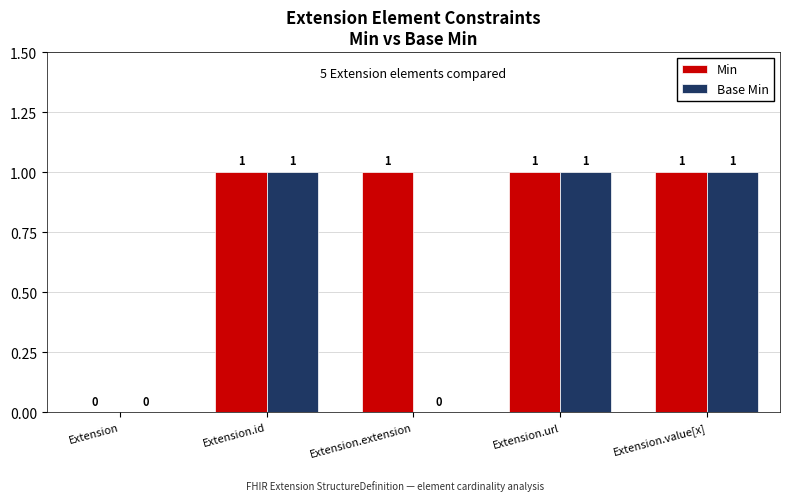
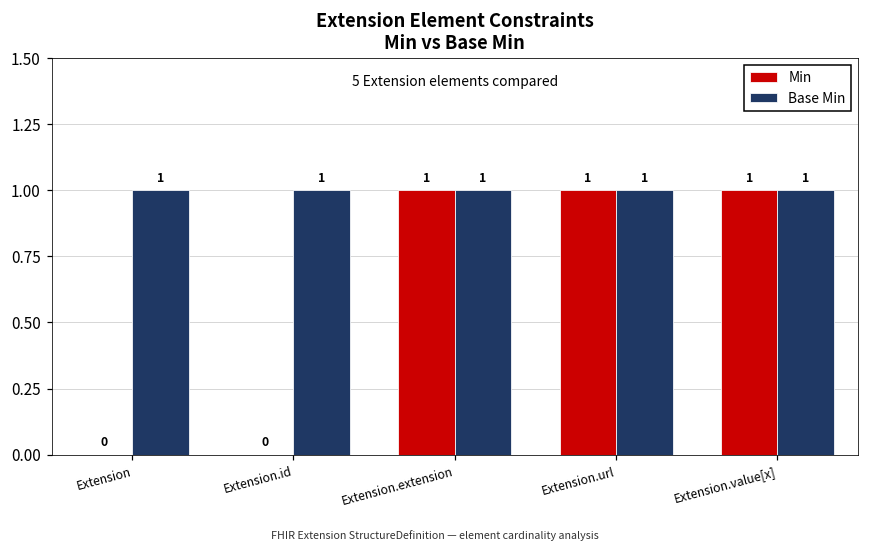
Base Min, Extension: 0 -> 1
Min, Extension.id: 1 -> 0
Base Min, Extension.extension: 0 -> 1
